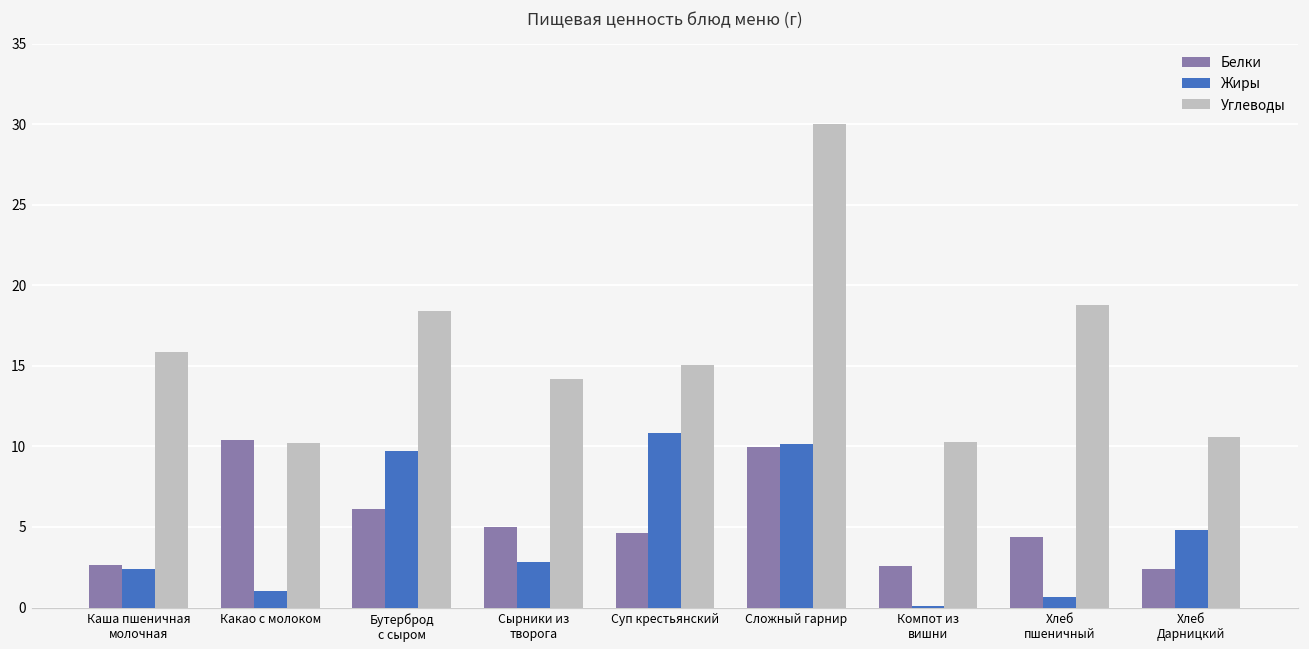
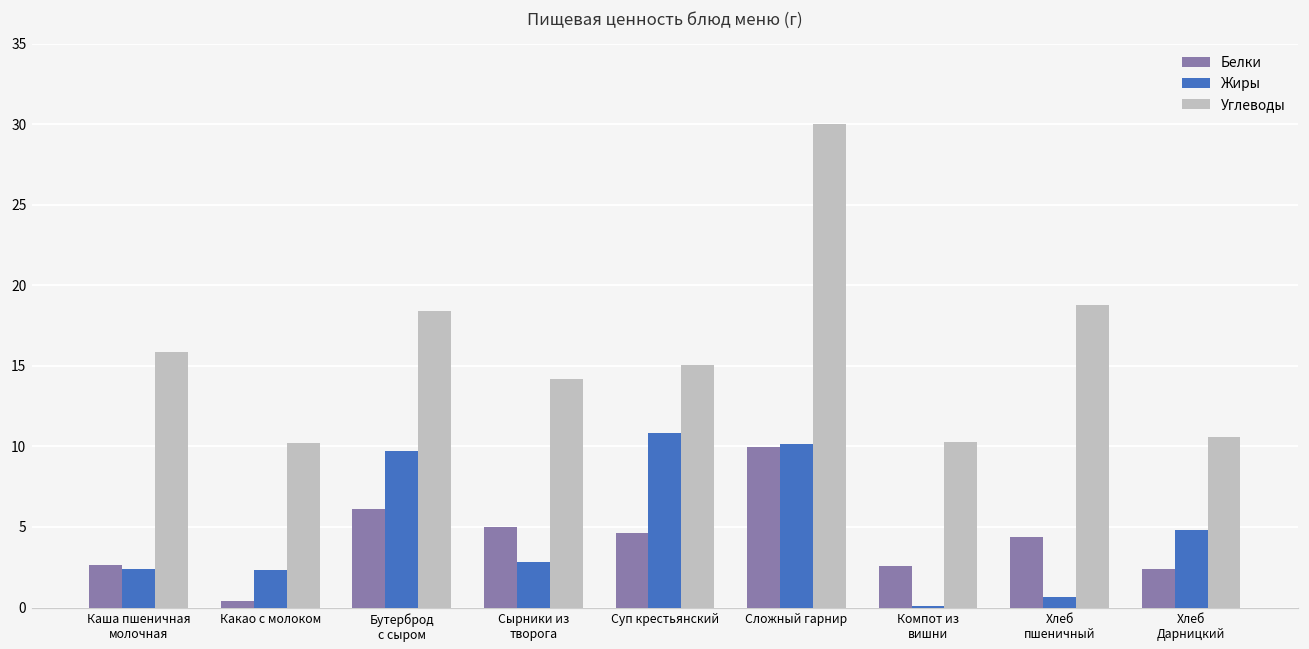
Белки, Какао с молоком: 10.4 -> 0.4
Жиры, Какао с молоком: 1.0 -> 2.3
